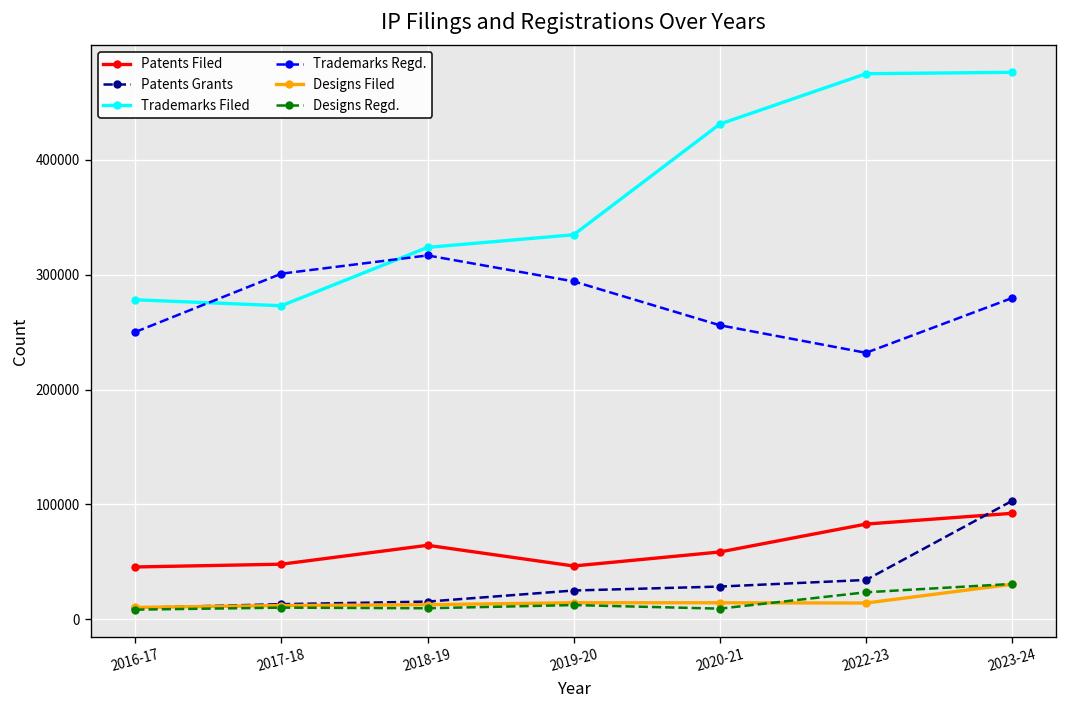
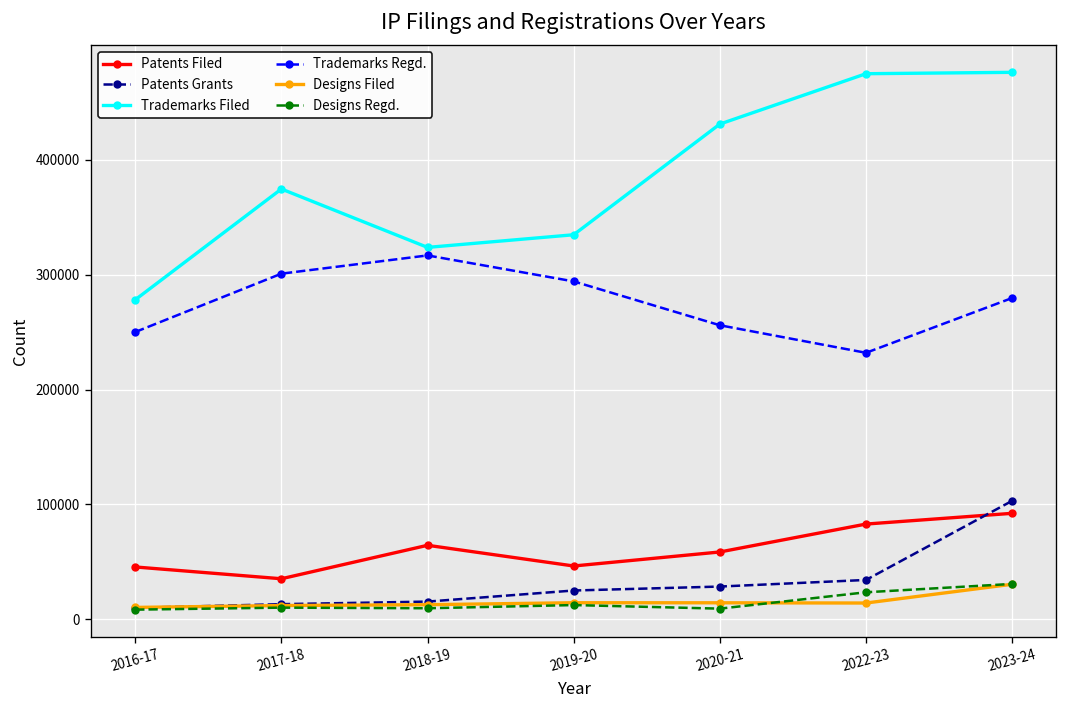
Patents Filed, 2017-18: 50000 -> 40000
Trademarks Filed, 2017-18: 270000 -> 370000
